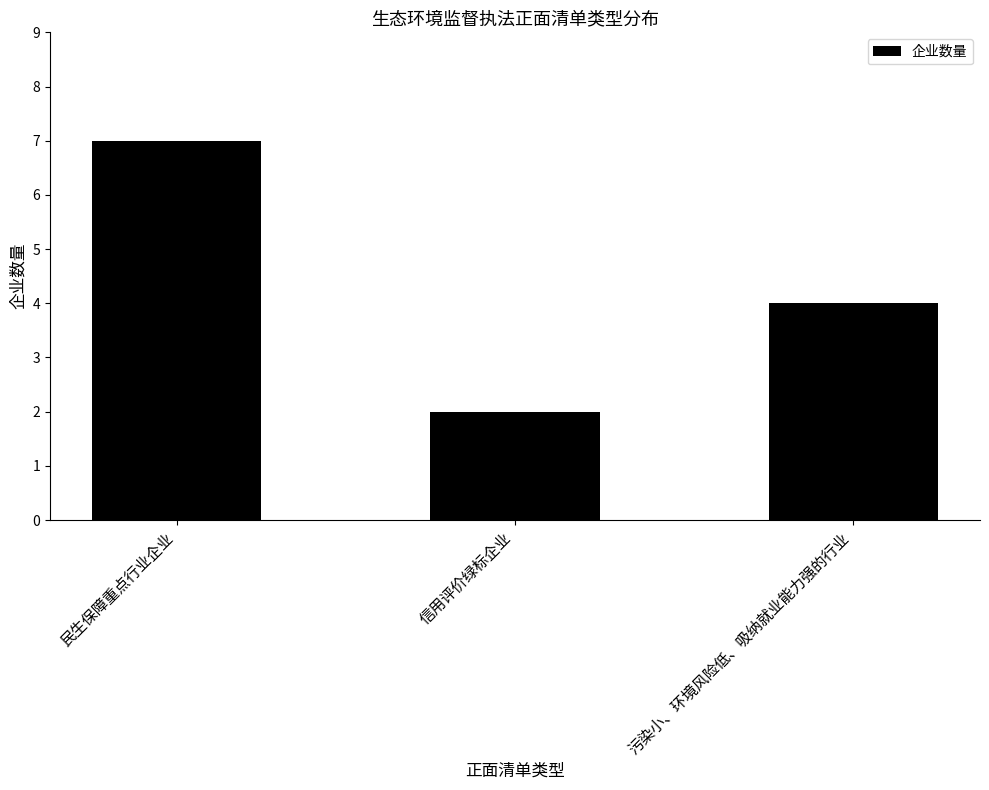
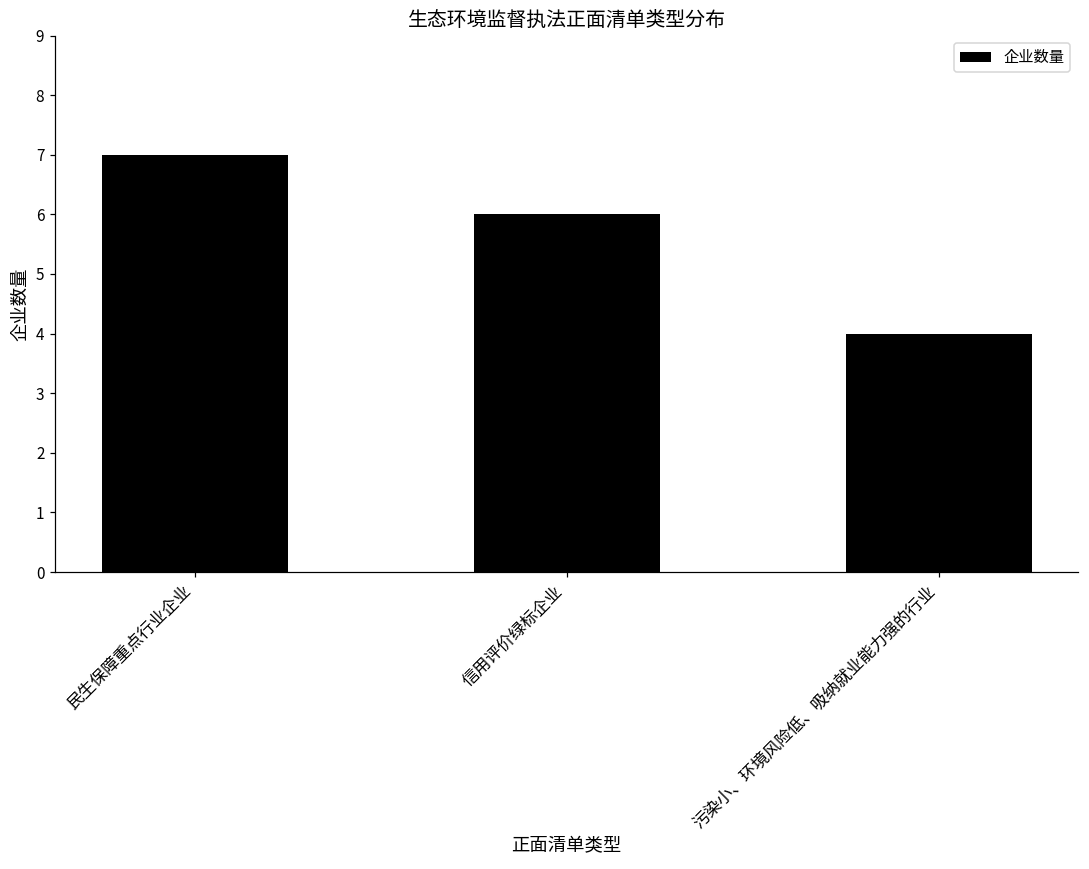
信用评价绿标企业: 2 -> 6
